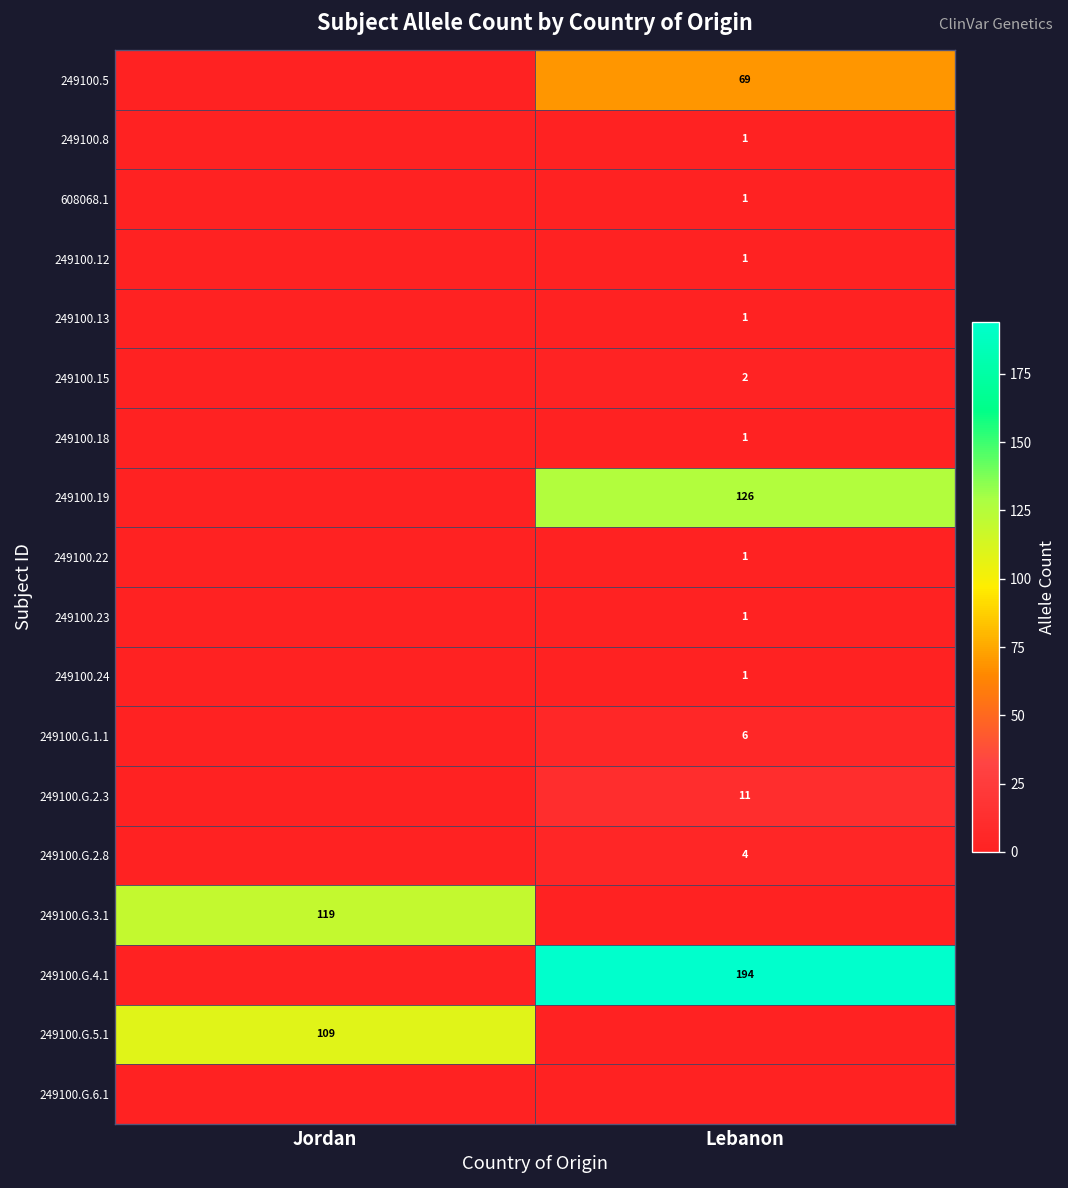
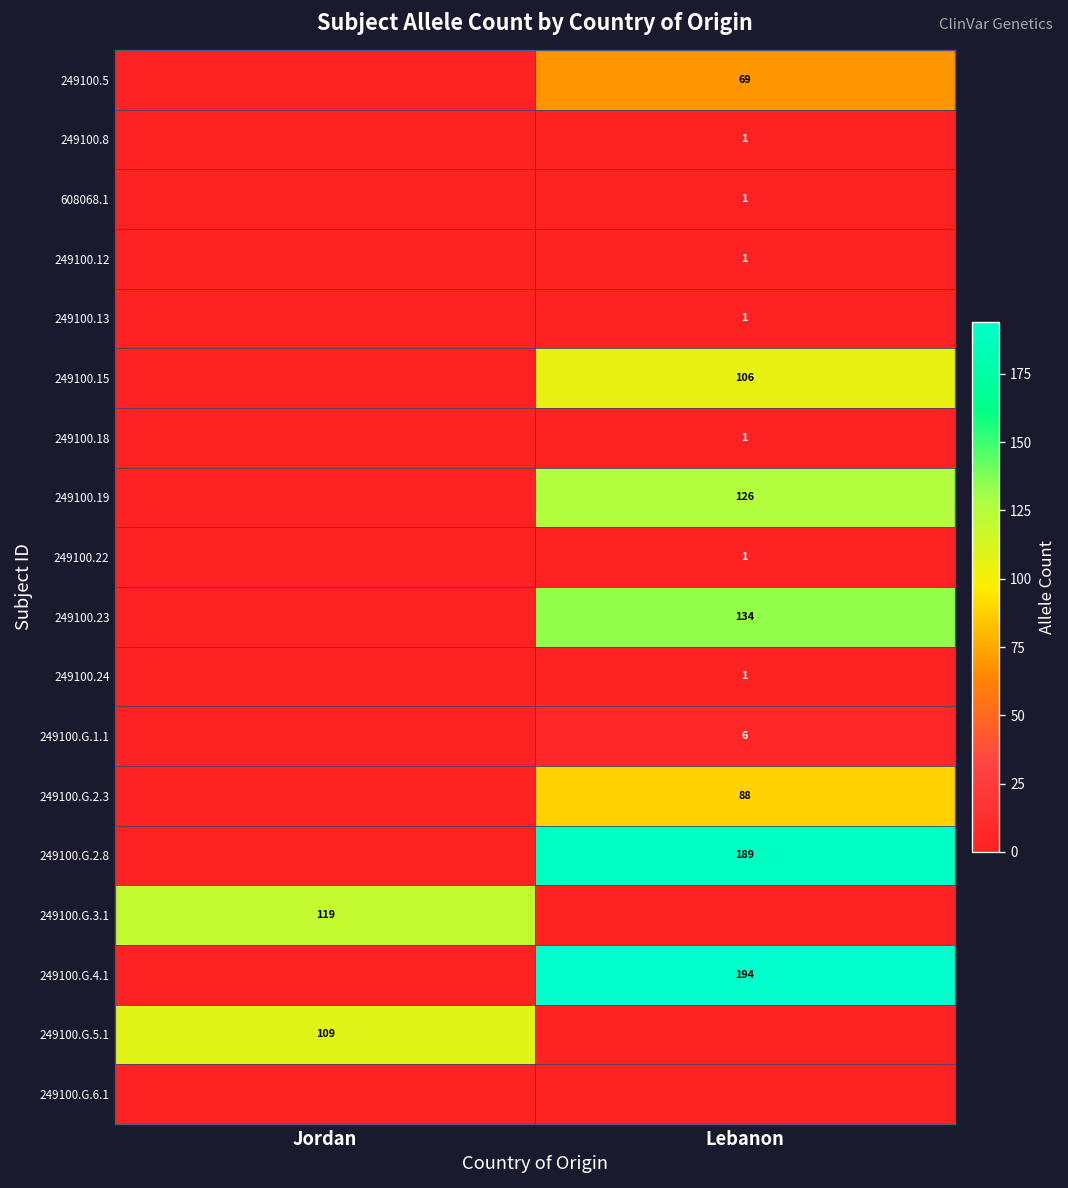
249100.15, Lebanon: 2 -> 106
249100.23, Lebanon: 1 -> 134
249100.G.2.3, Lebanon: 11 -> 88
249100.G.2.8, Lebanon: 4 -> 189
